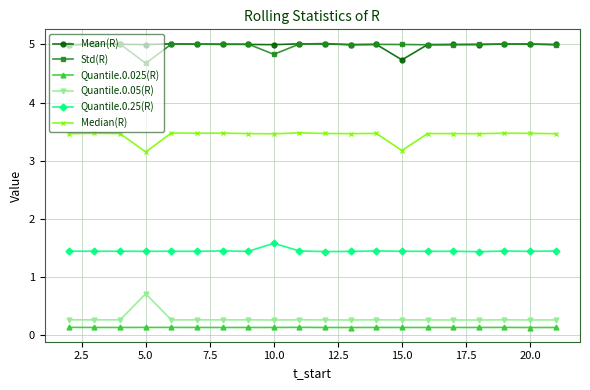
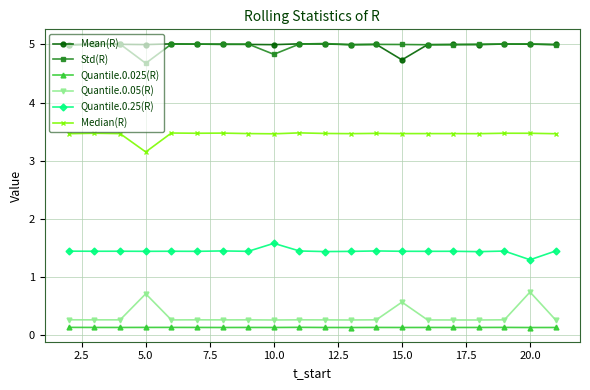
Quantile.0.05(R), 15.0: 0.3 -> 0.6
Median(R), 15.0: 3.2 -> 3.5
Quantile.0.05(R), 20.0: 0.3 -> 0.7
Quantile.0.25(R), 20.0: 1.4 -> 1.3
